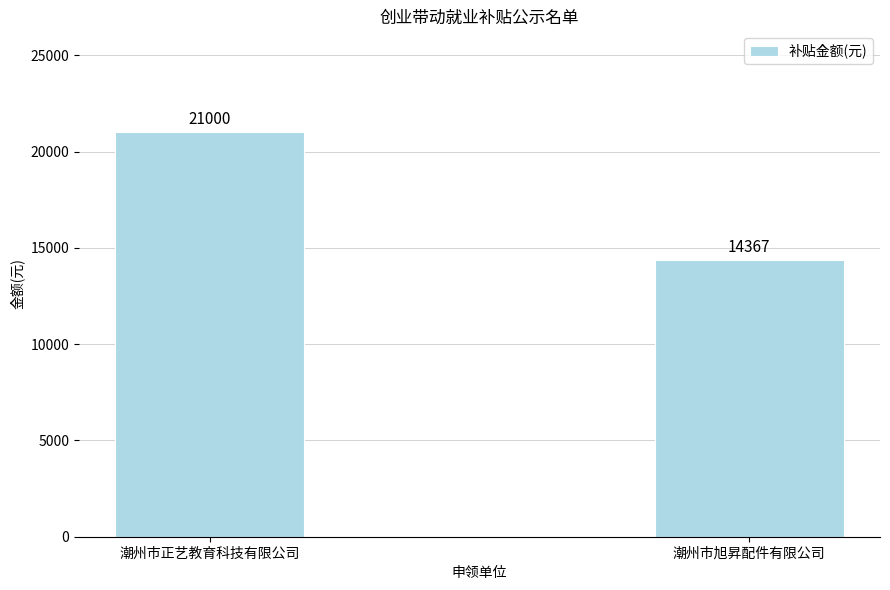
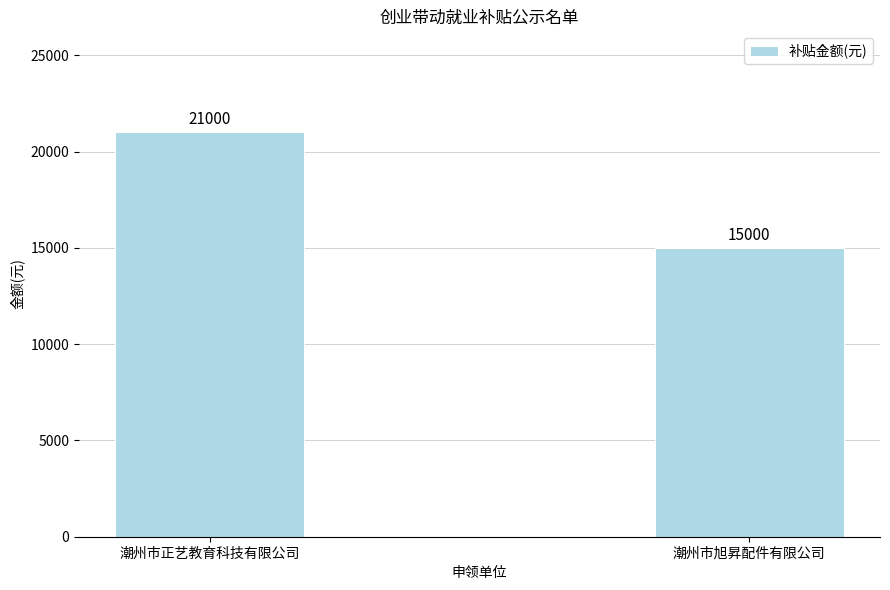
潮州市旭昇配件有限公司: 14367 -> 15000
